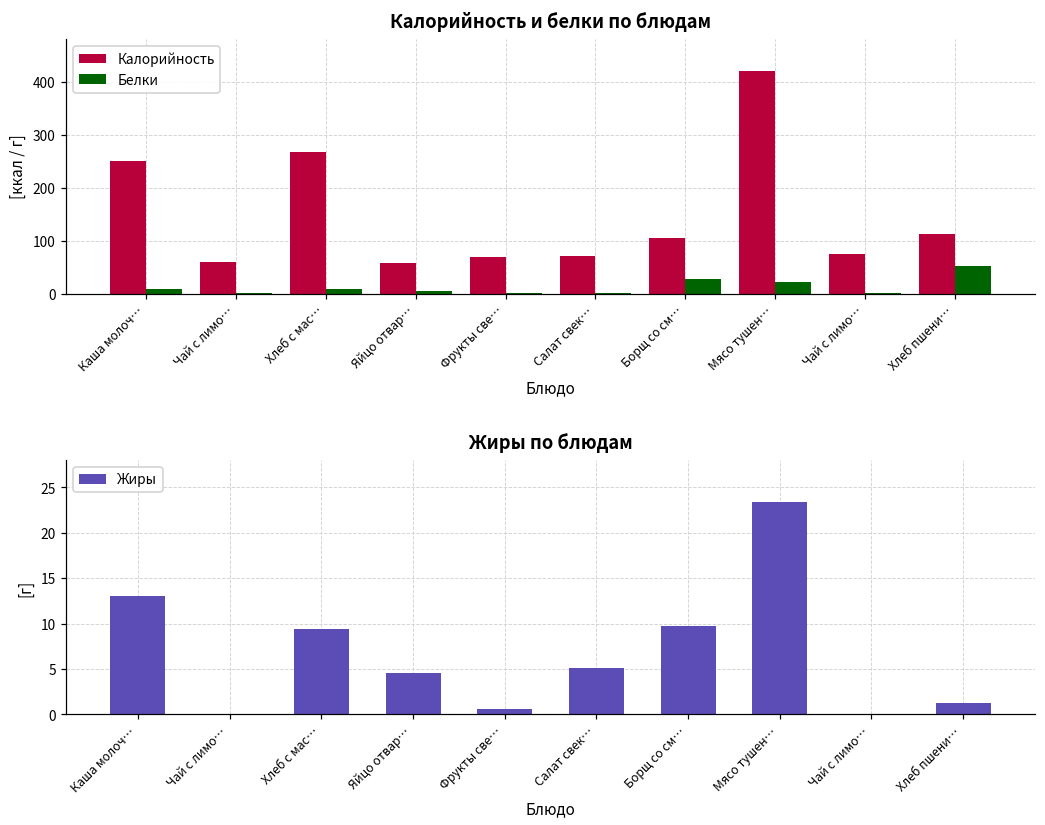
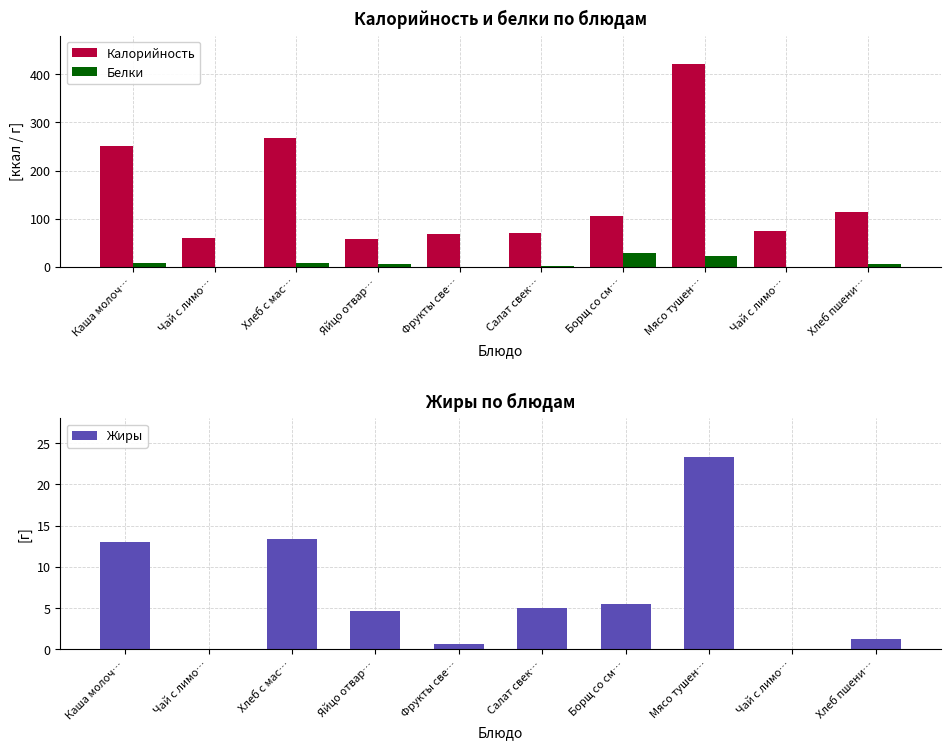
Калорийность и белки по блюдам, Белки, Хлеб пшени…: 50 -> 10
Жиры по блюдам, Хлеб с мас…: 9 -> 13
Жиры по блюдам, Борщ со см…: 10 -> 6
